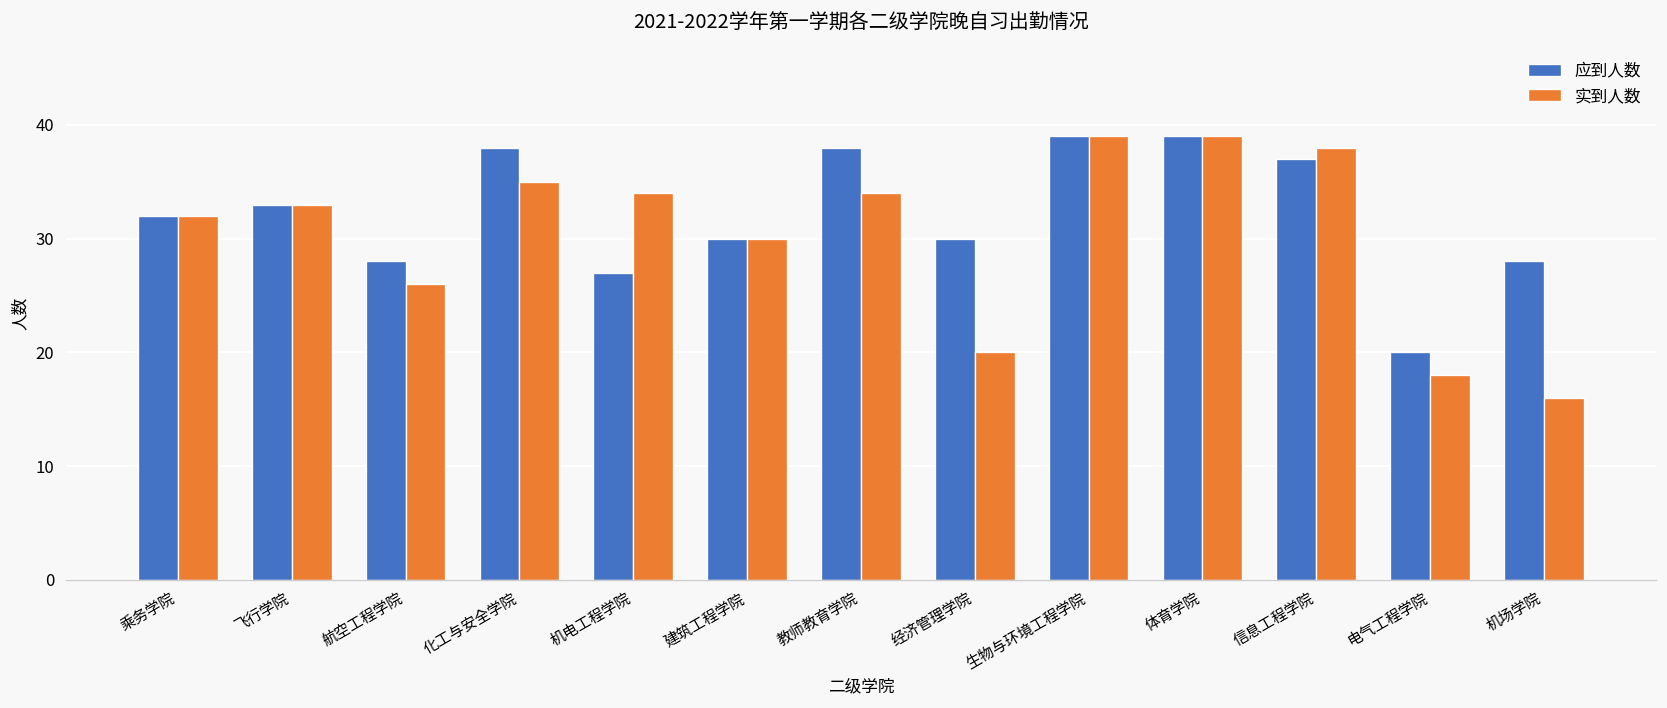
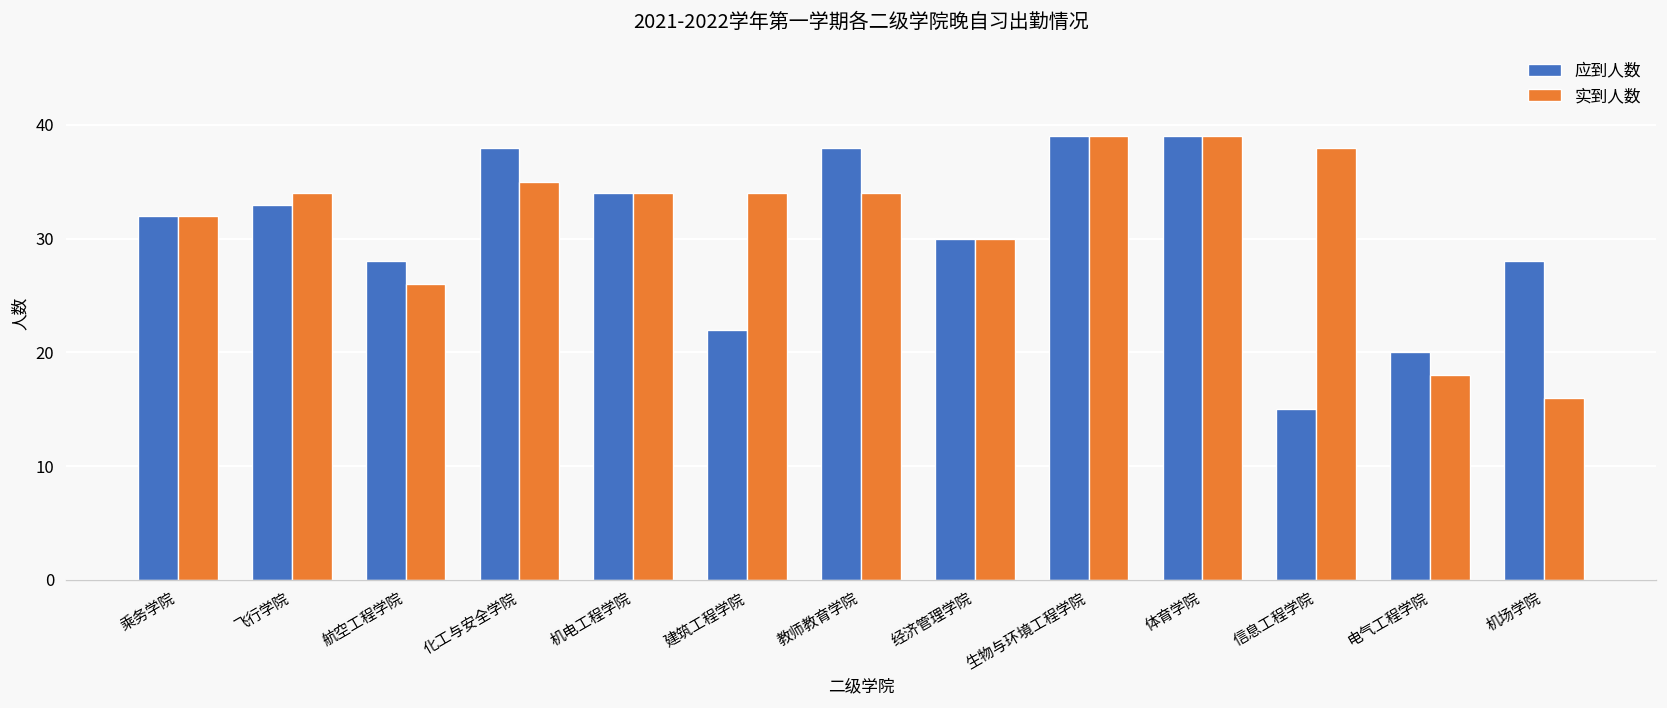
实到人数, 飞行学院: 33 -> 34
应到人数, 机电工程学院: 27 -> 34
应到人数, 建筑工程学院: 30 -> 22
实到人数, 建筑工程学院: 30 -> 34
实到人数, 经济管理学院: 20 -> 30
应到人数, 信息工程学院: 37 -> 15
